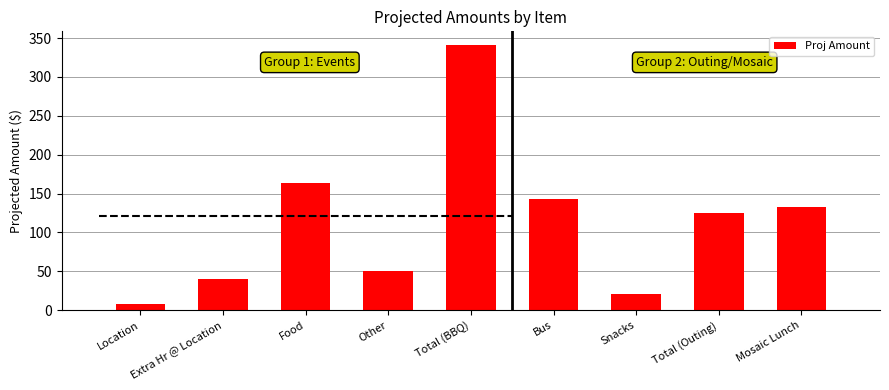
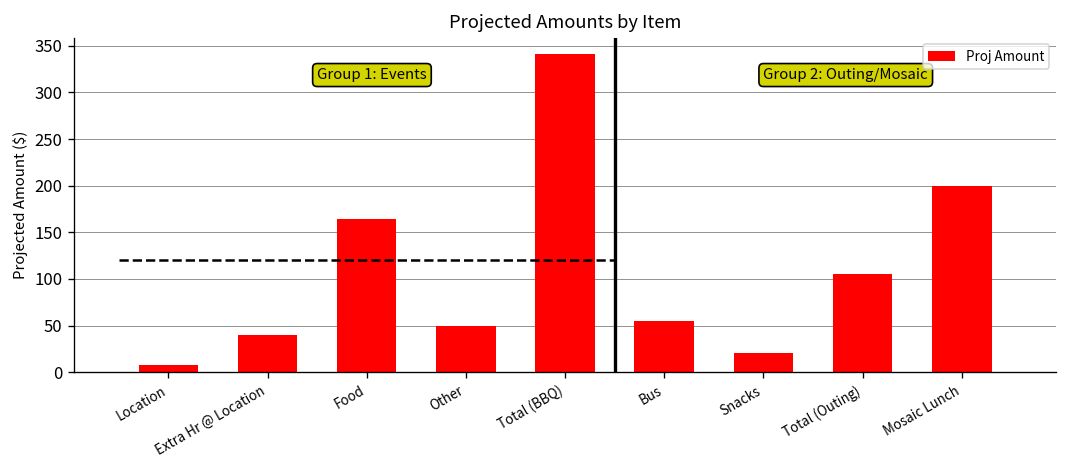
Bus: 140 -> 60
Total (Outing): 130 -> 110
Mosaic Lunch: 130 -> 200
